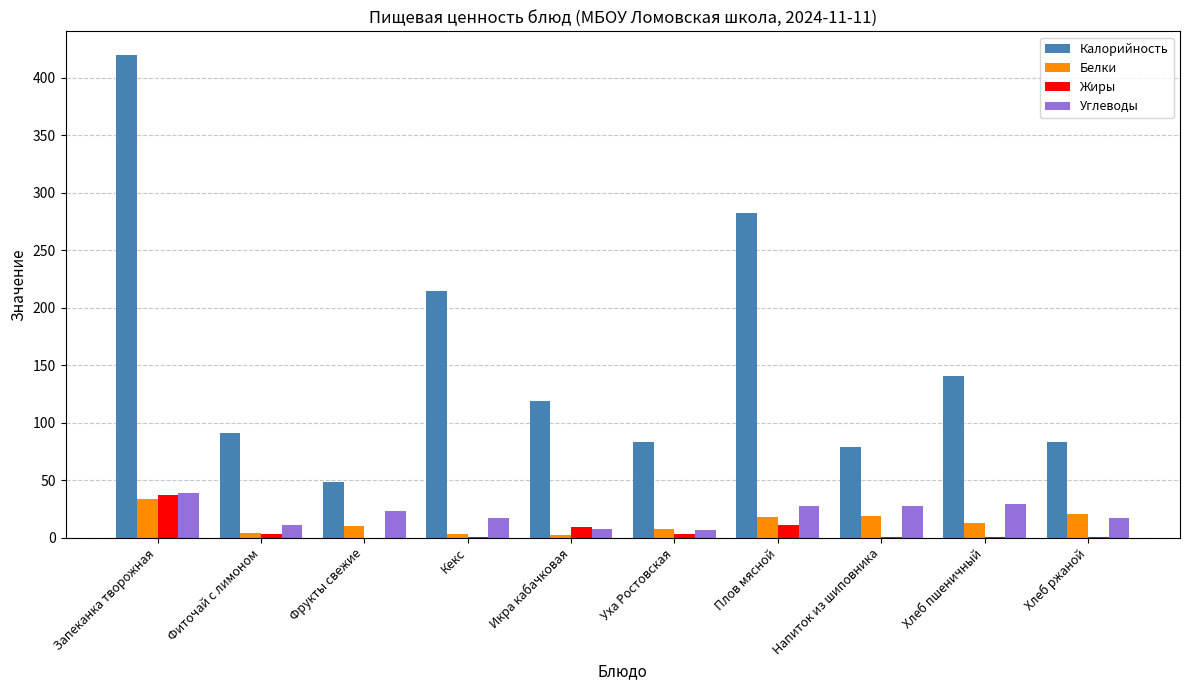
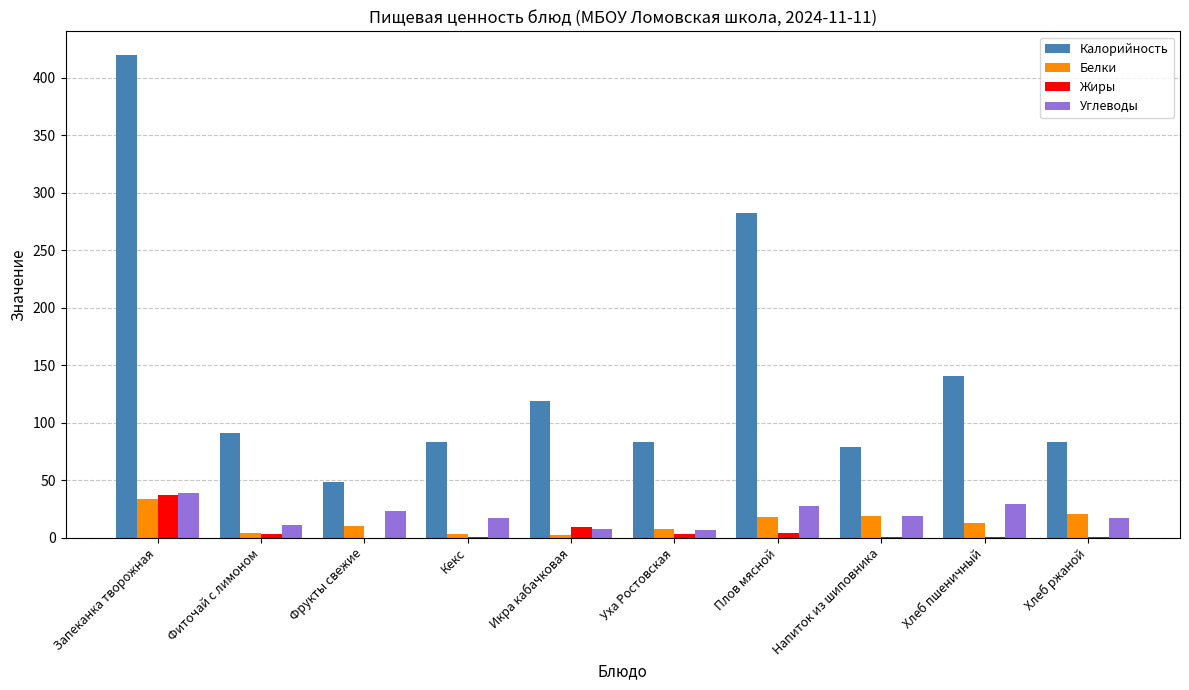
Калорийность, Кекс: 214 -> 83
Жиры, Плов мясной: 11 -> 4
Углеводы, Напиток из шиповника: 28 -> 19
